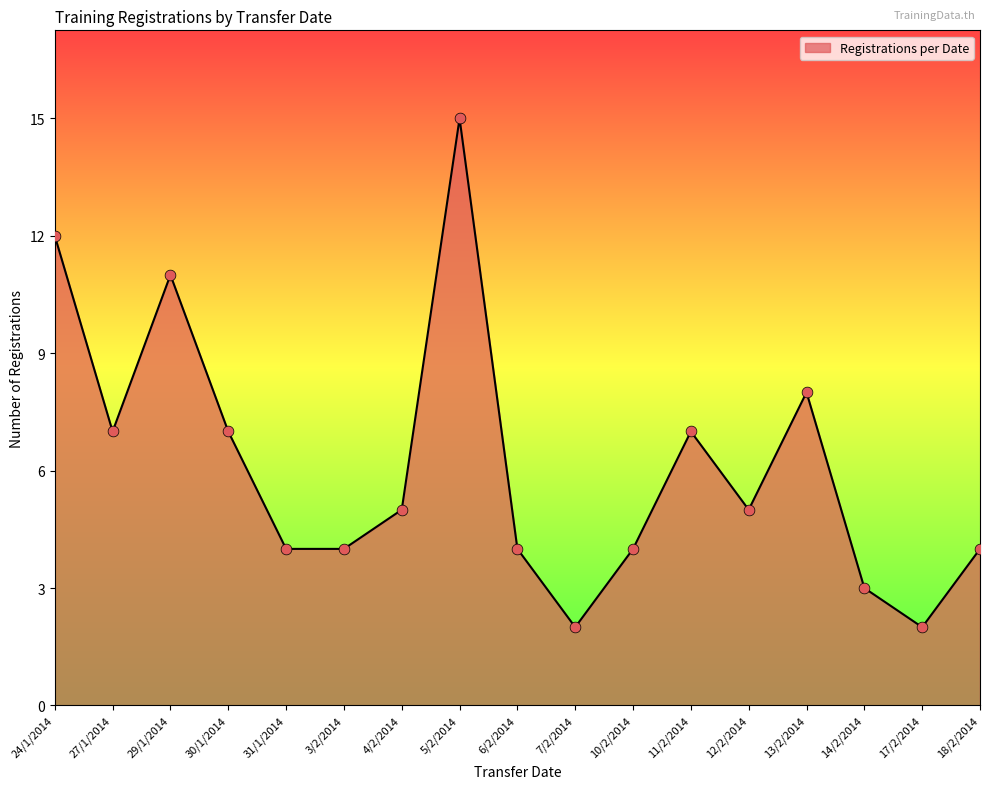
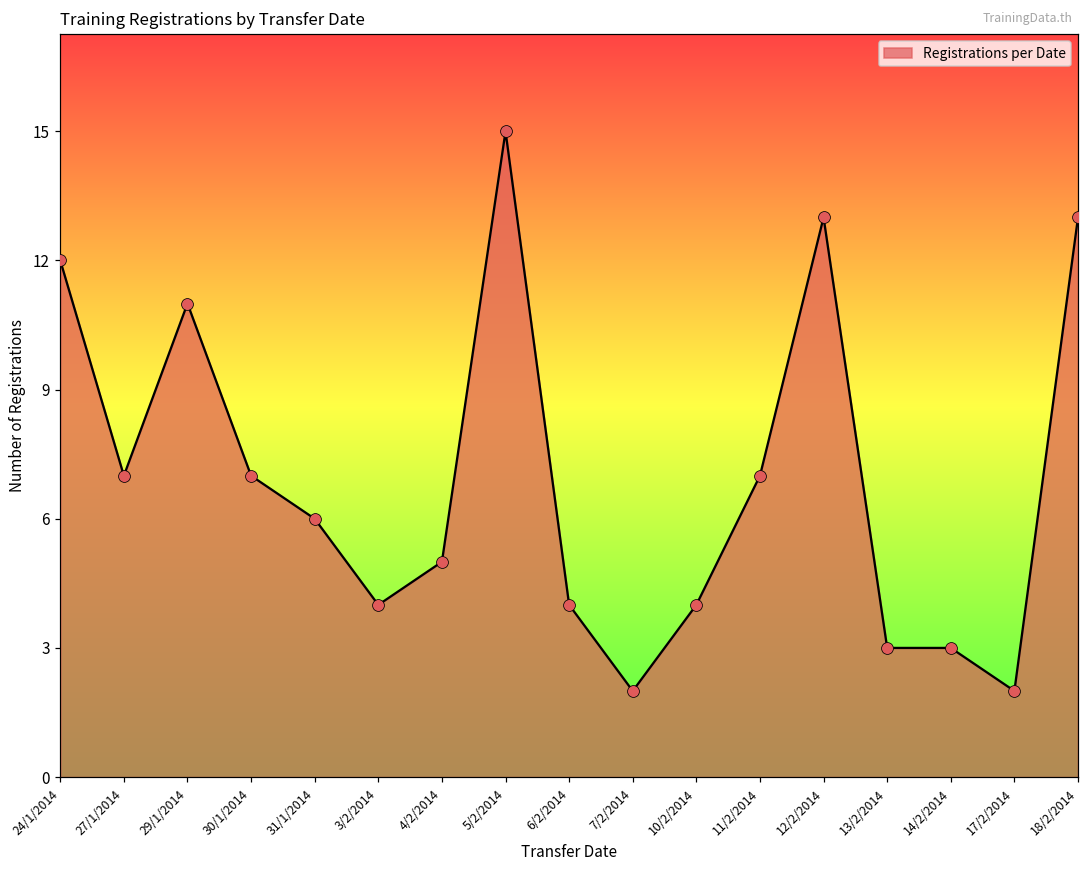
31/1/2014: 4 -> 6
12/2/2014: 5 -> 13
13/2/2014: 8 -> 3
18/2/2014: 4 -> 13
